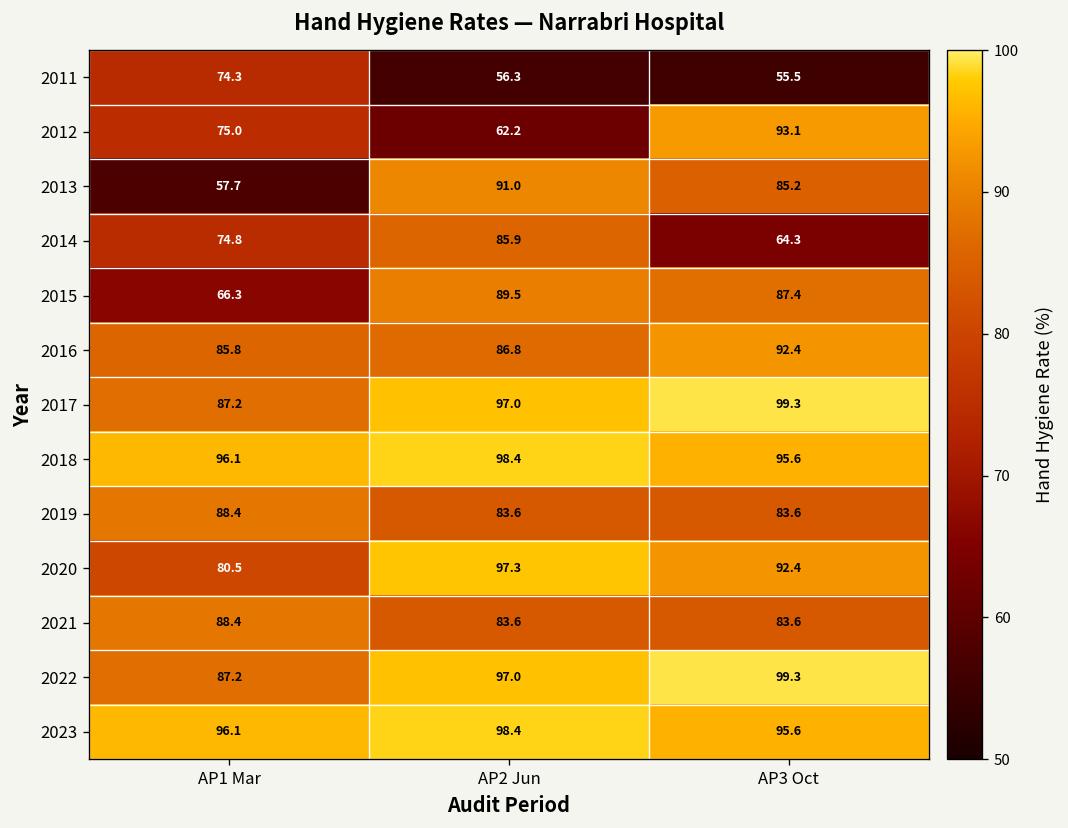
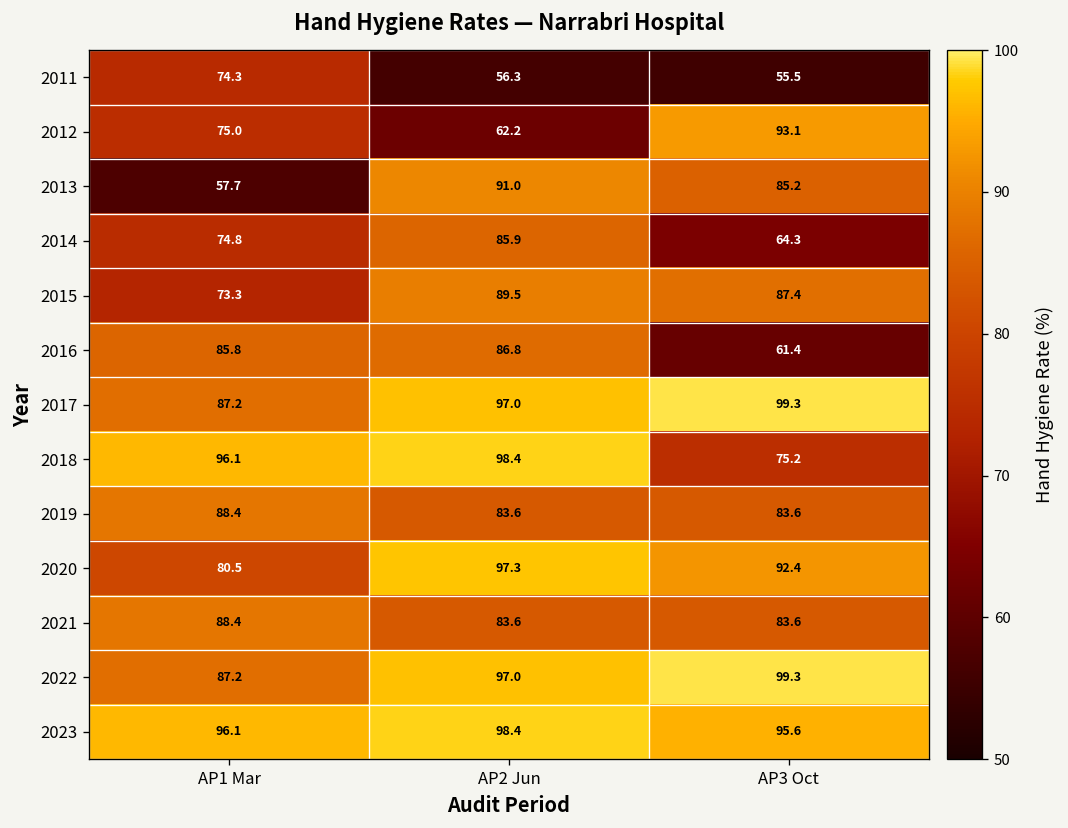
2015, AP1 Mar: 66.3 -> 73.3
2016, AP3 Oct: 92.4 -> 61.4
2018, AP3 Oct: 95.6 -> 75.2
